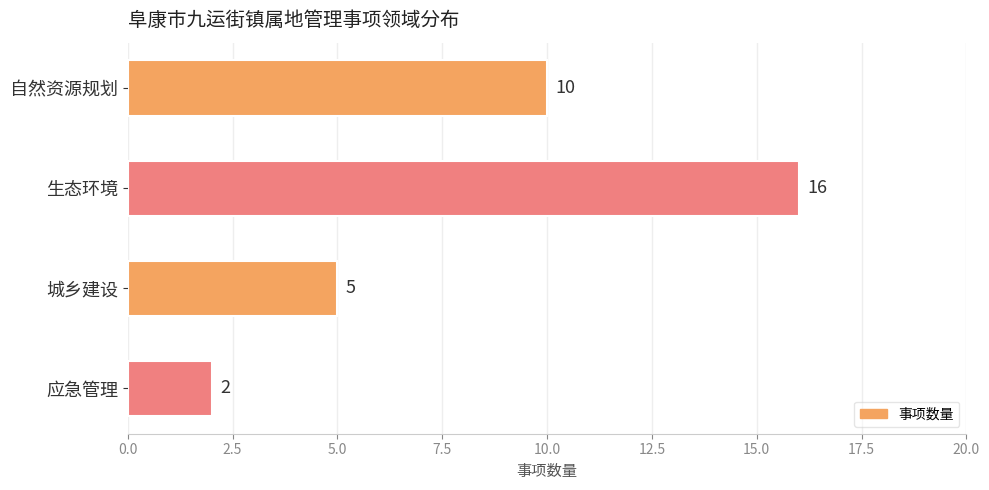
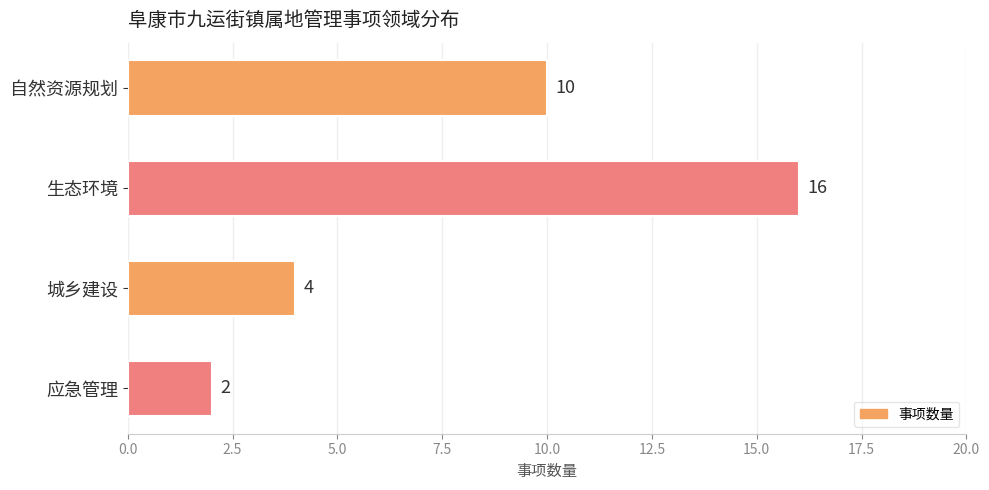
城乡建设: 5 -> 4
